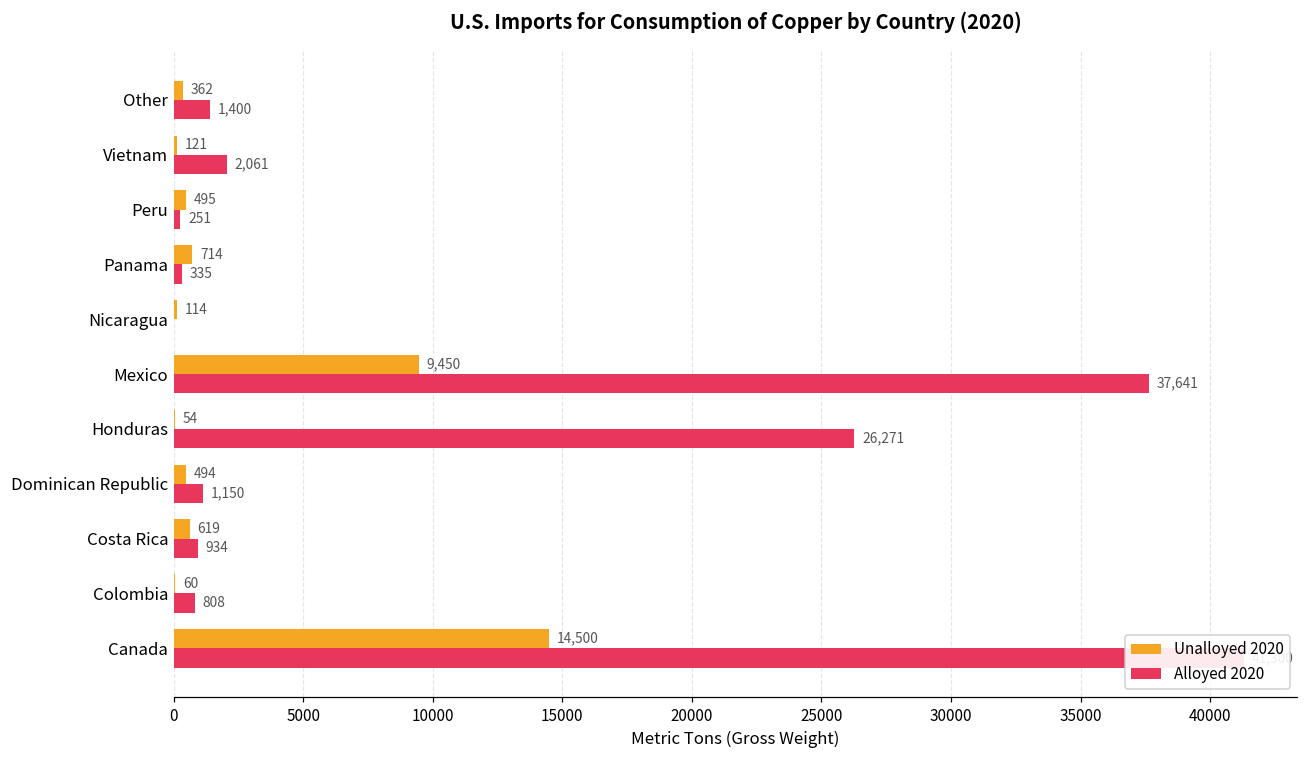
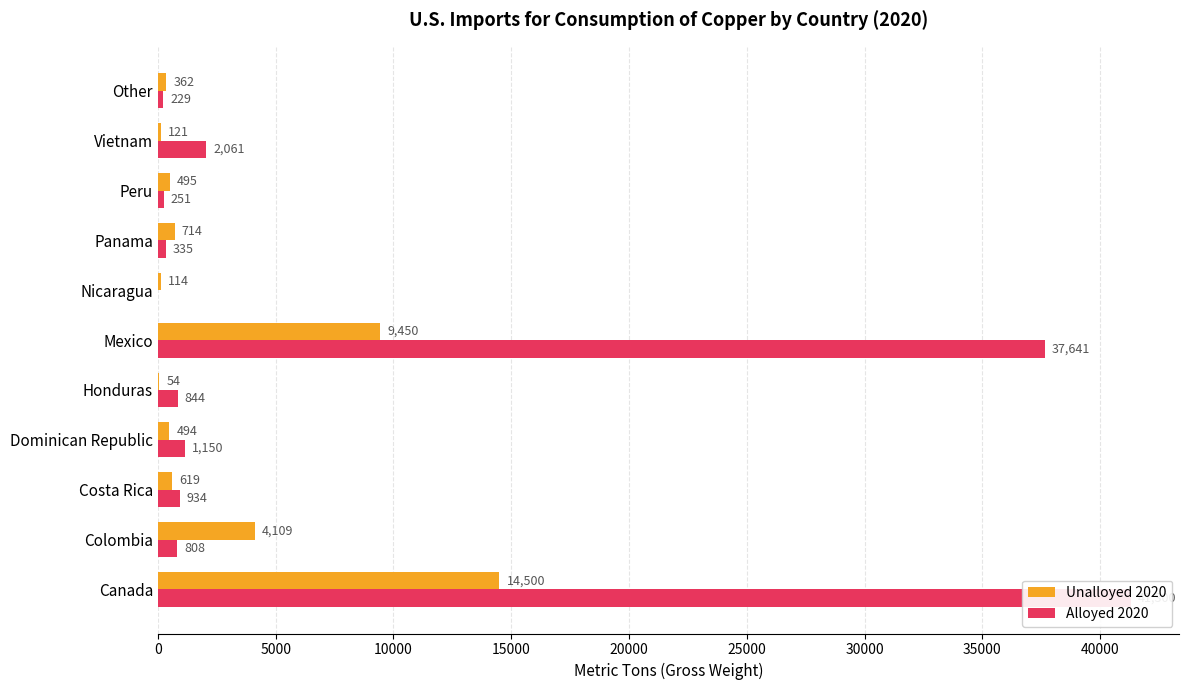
Alloyed 2020, Other: 1,400 -> 229
Alloyed 2020, Honduras: 26,271 -> 844
Unalloyed 2020, Colombia: 60 -> 4,109
